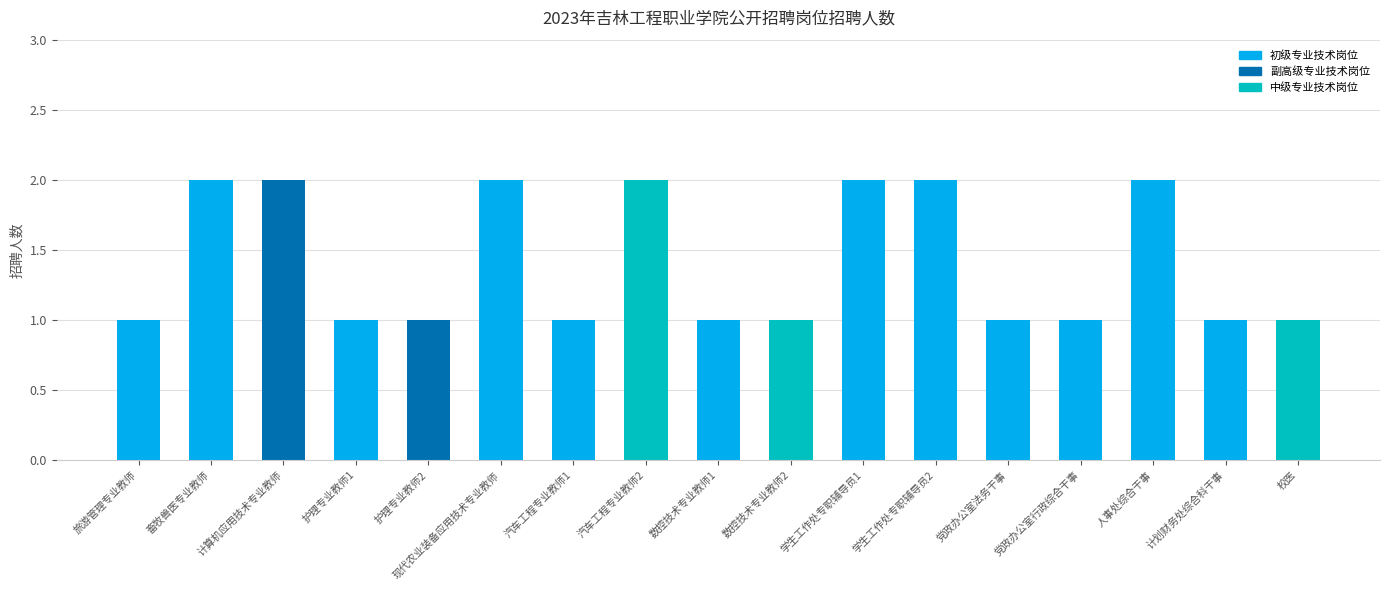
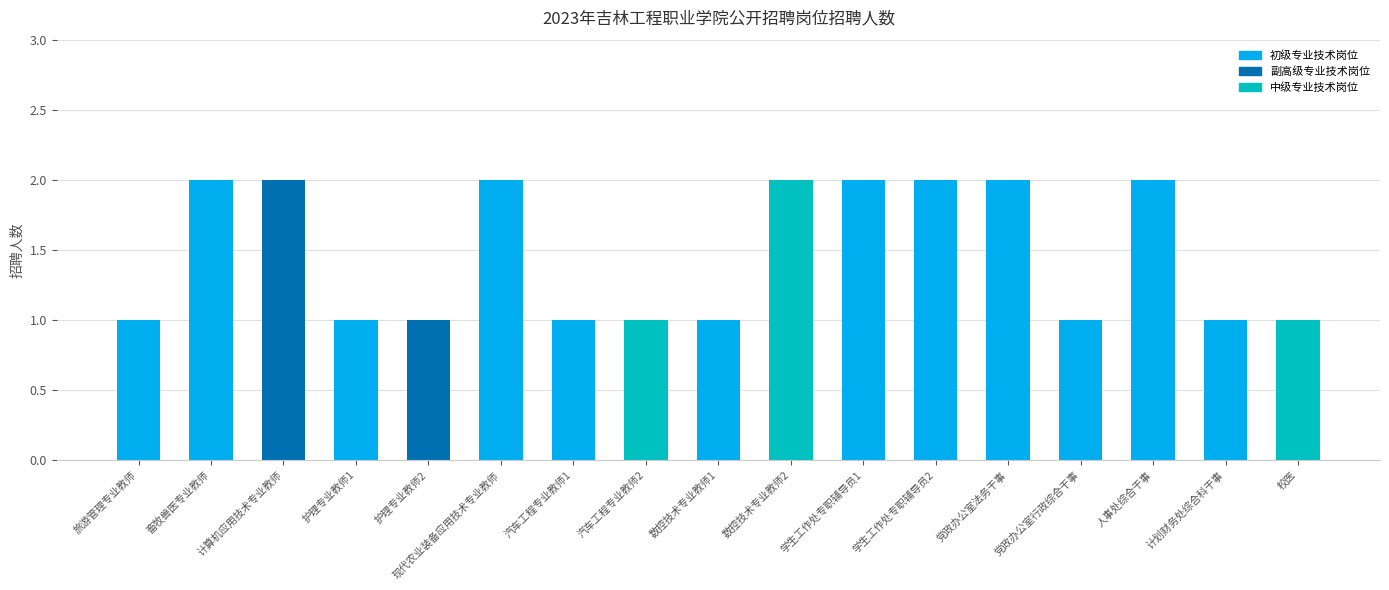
汽车工程专业教师2: 2 -> 1
数控技术专业教师2: 1 -> 2
党政办公室法务干事: 1 -> 2
